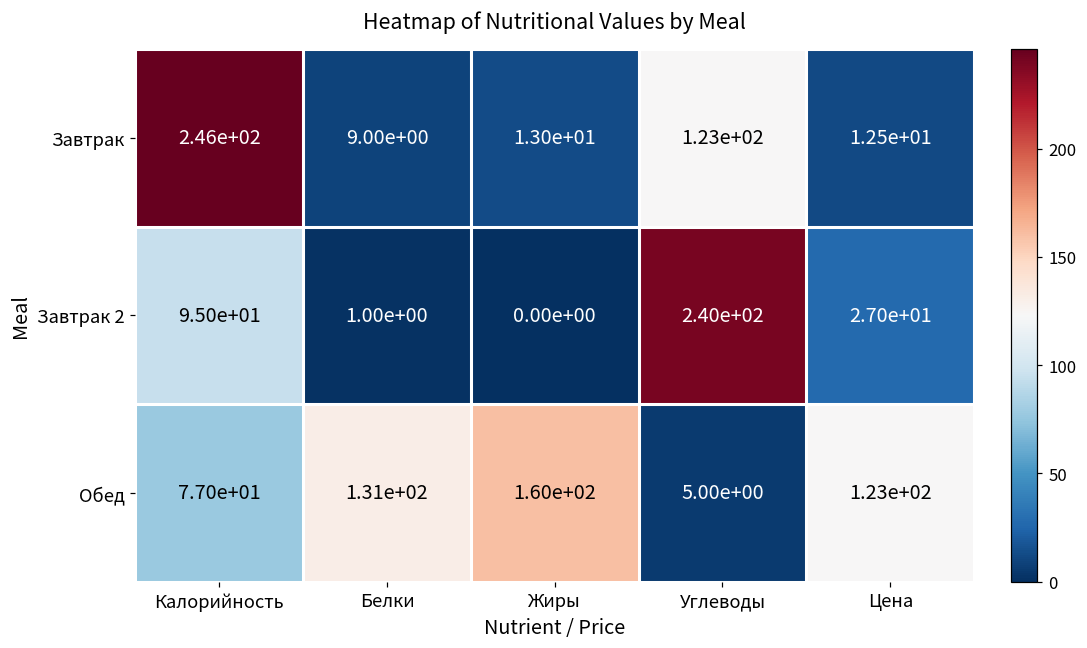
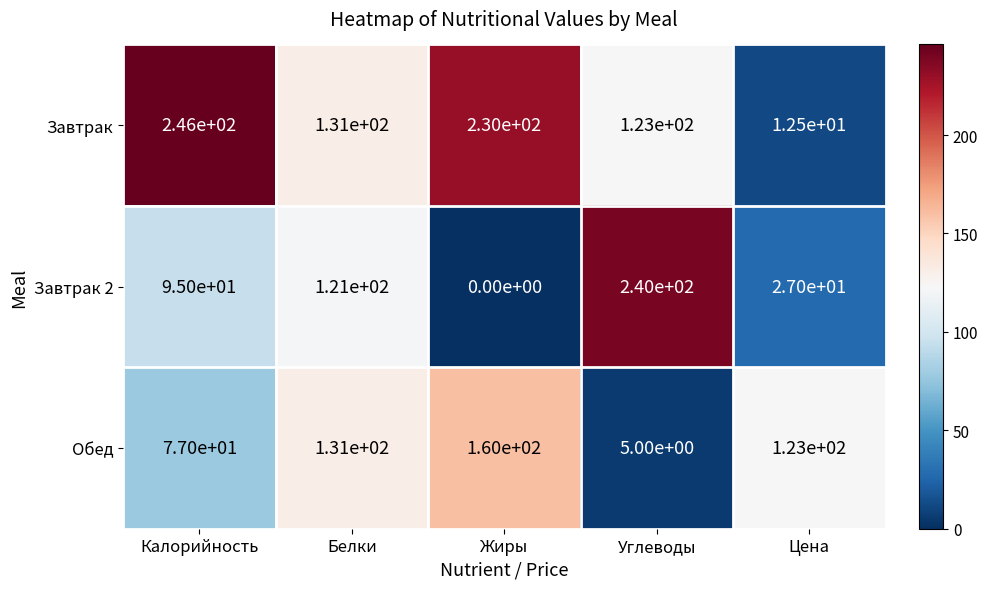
Завтрак, Белки: 9.00e+00 -> 1.31e+02
Завтрак, Жиры: 1.30e+01 -> 2.30e+02
Завтрак 2, Белки: 1.00e+00 -> 1.21e+02
